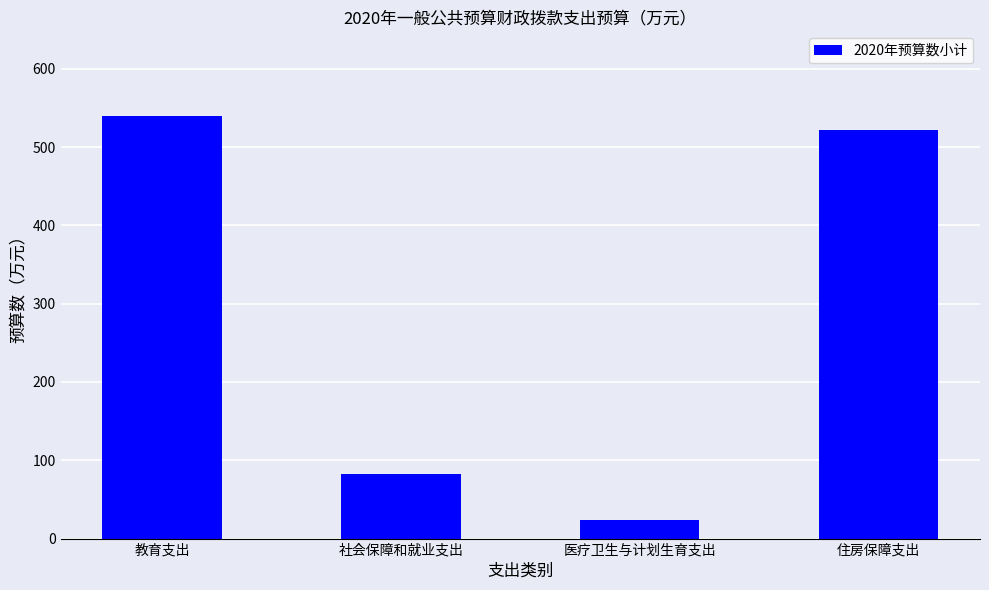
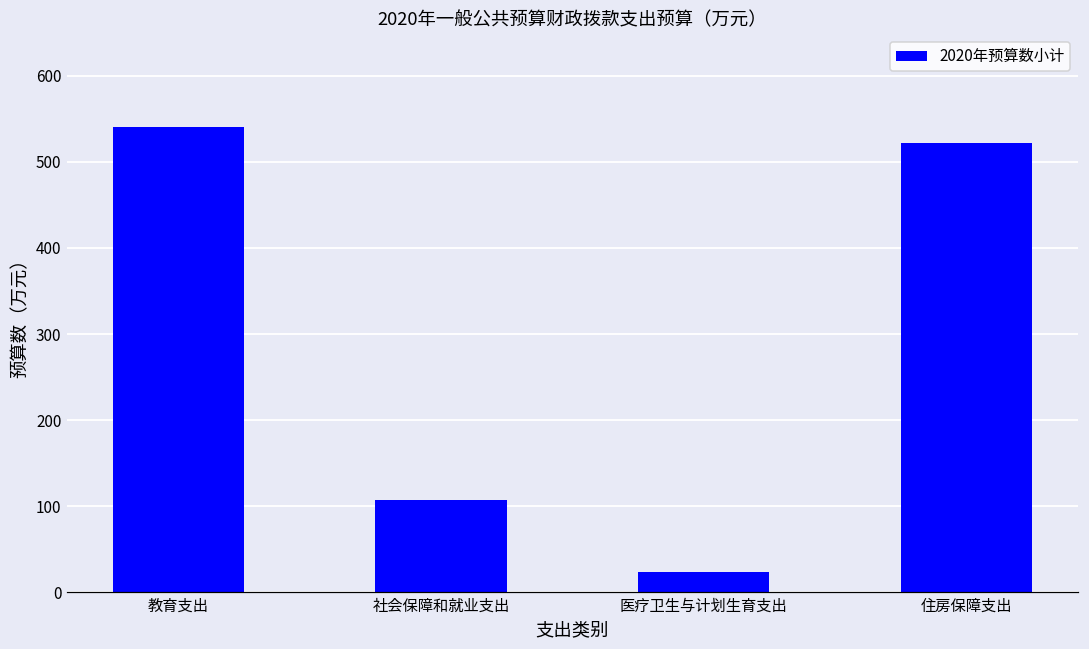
社会保障和就业支出: 80 -> 110
